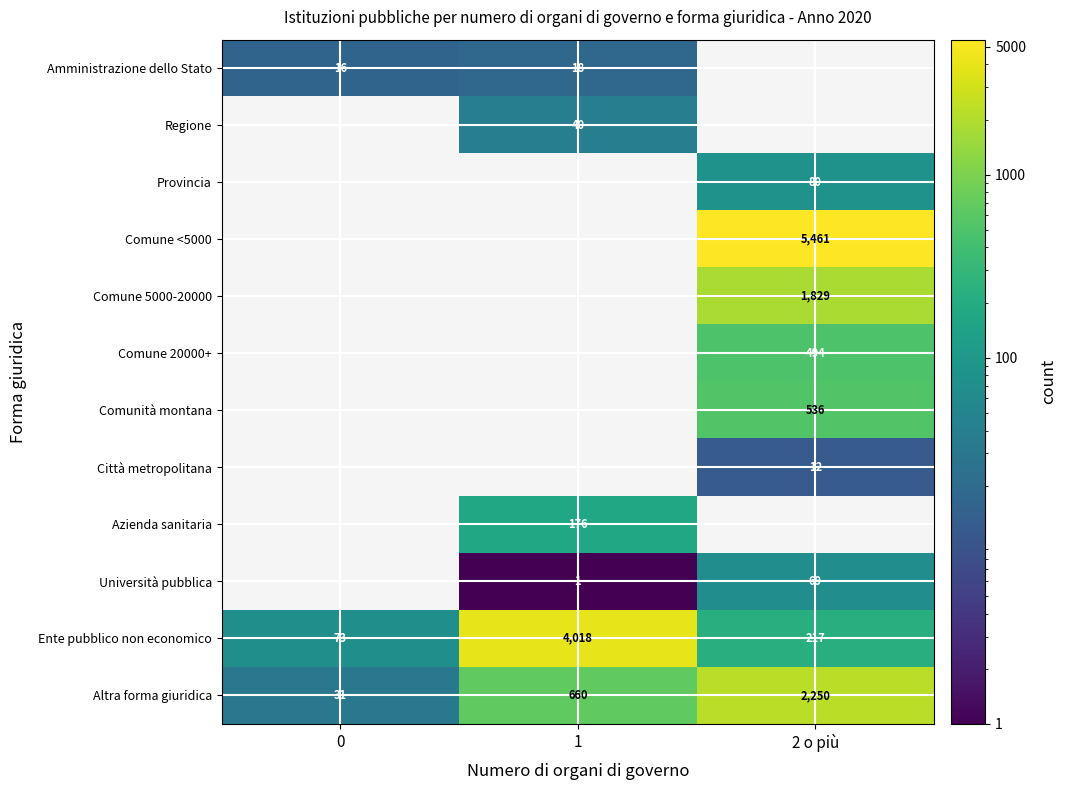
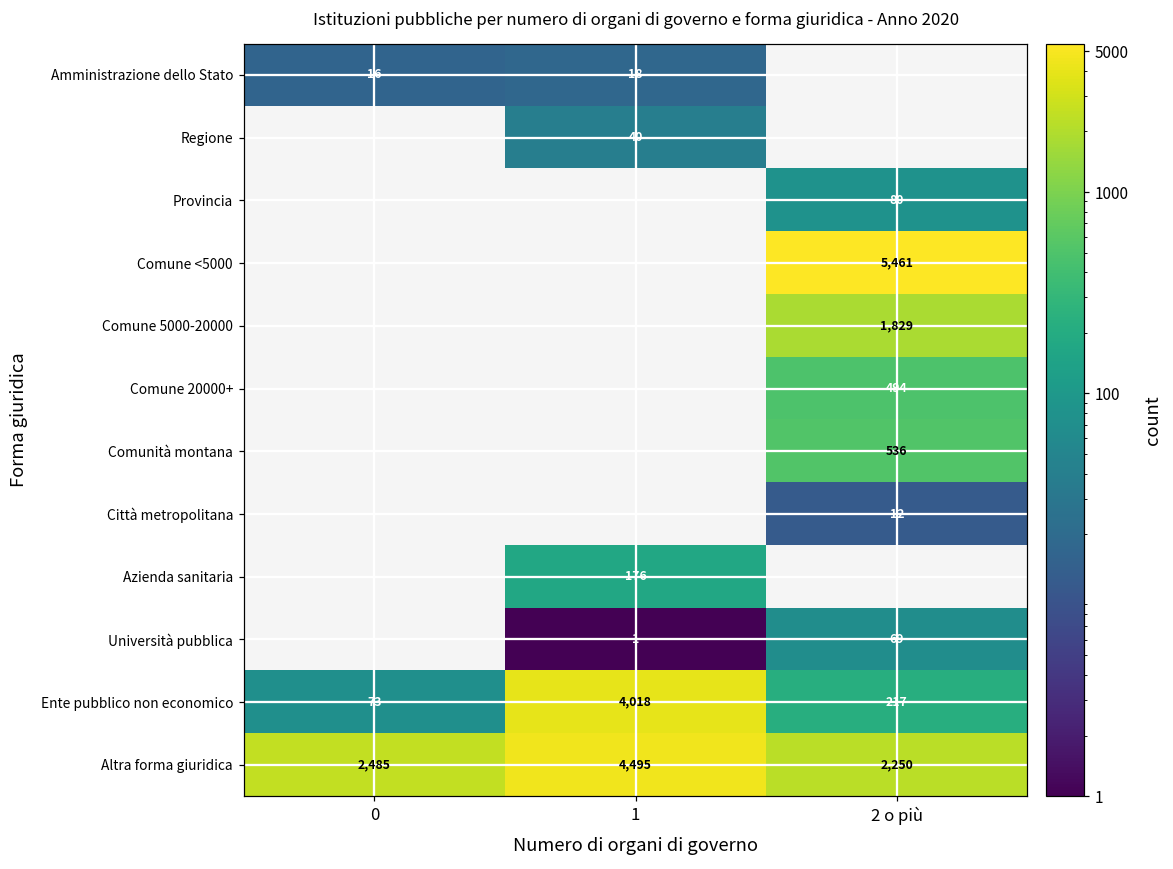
Altra forma giuridica, 0: 31 -> 2,485
Altra forma giuridica, 1: 660 -> 4,495
